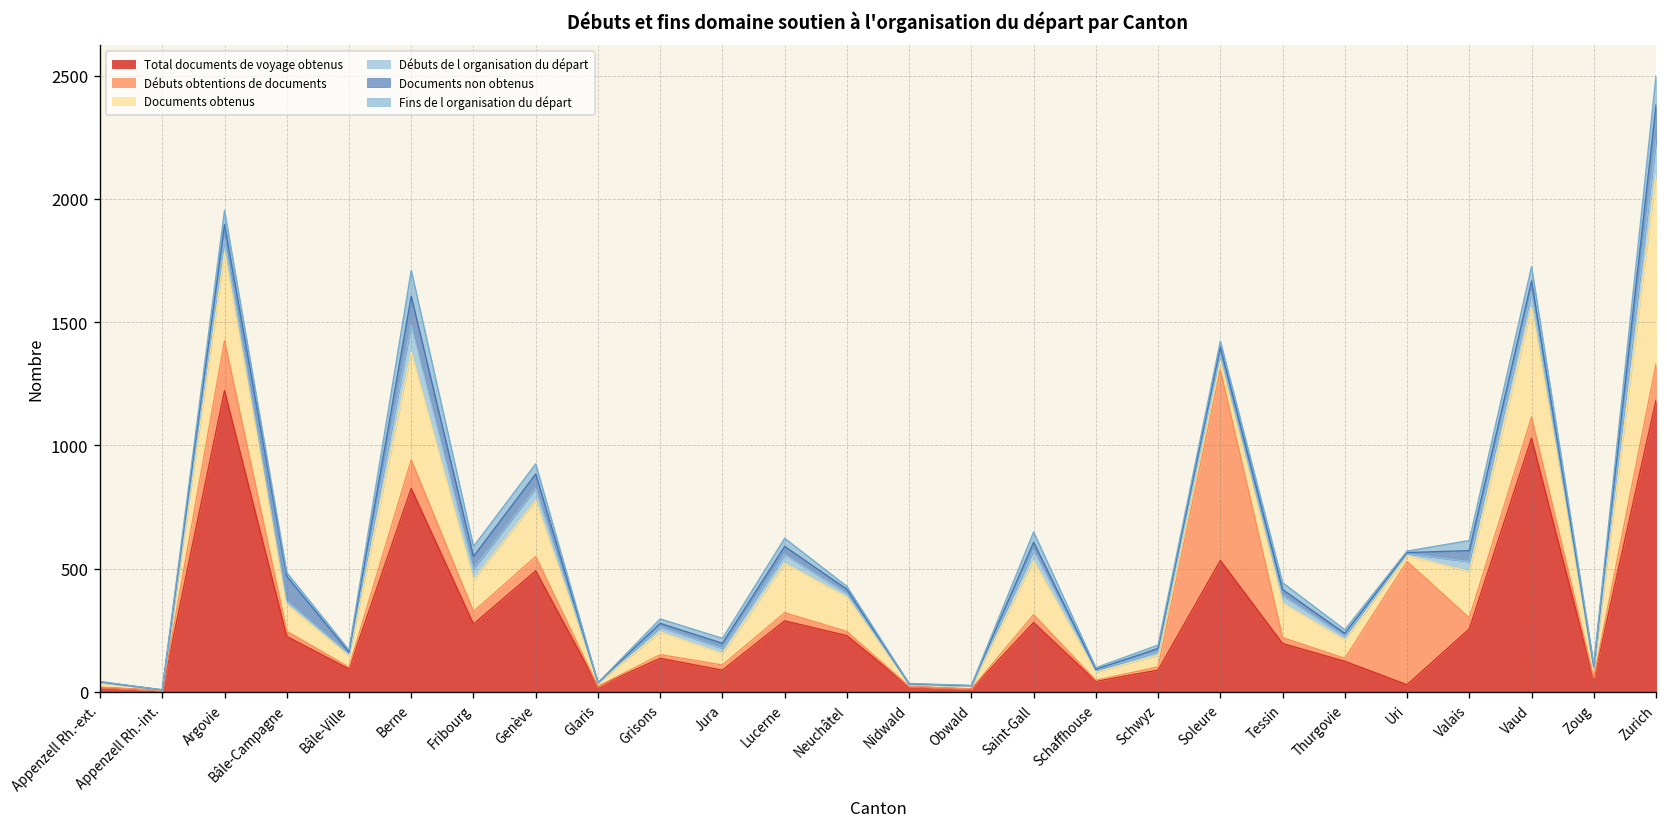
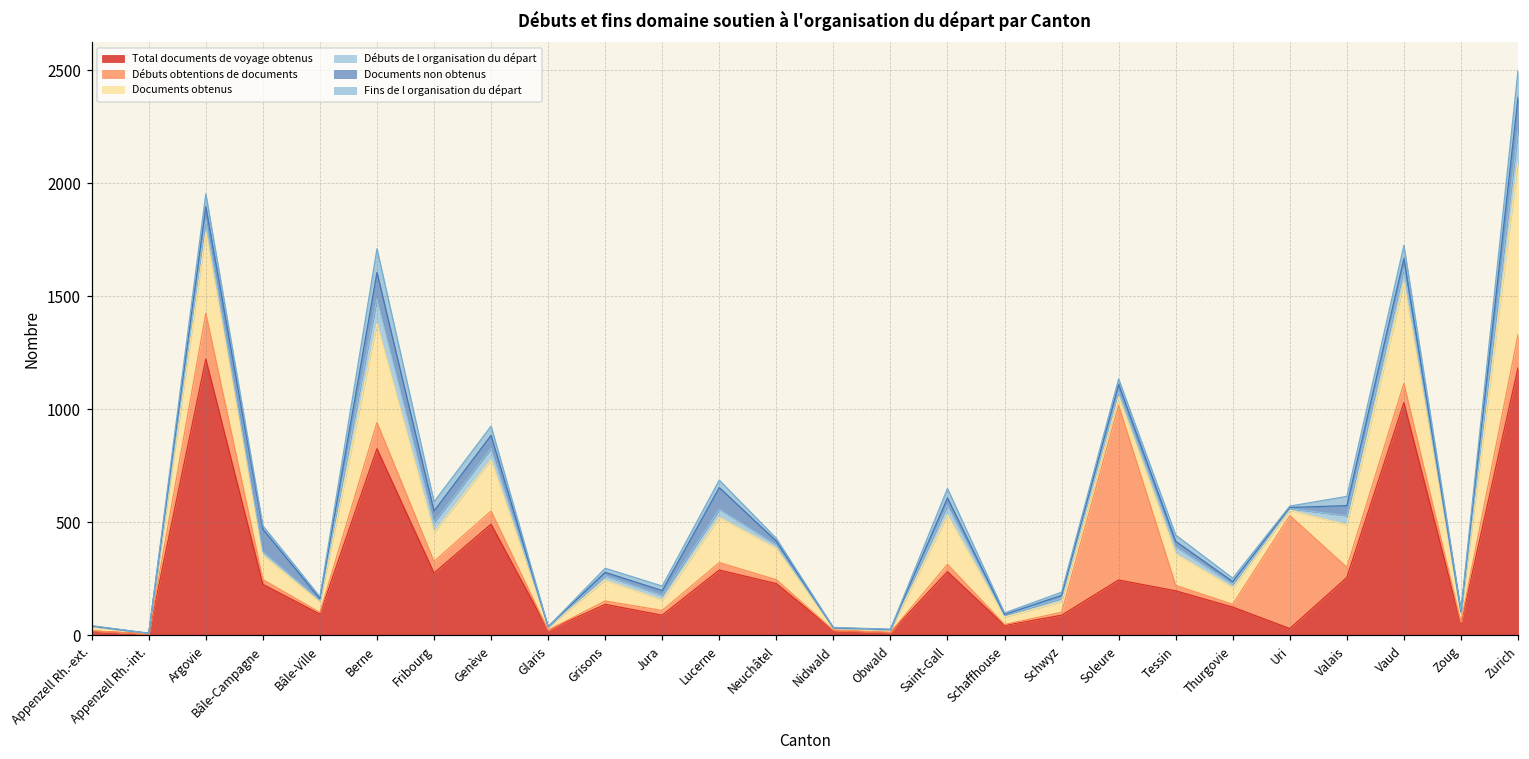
Documents non obtenus, Lucerne: 30 -> 100
Total documents de voyage obtenus, Soleure: 530 -> 240
